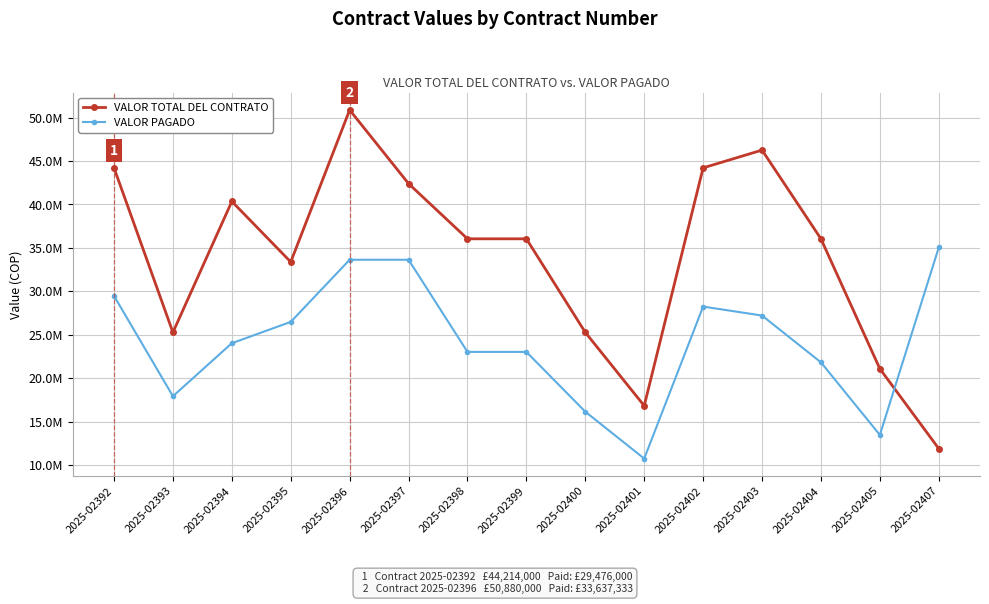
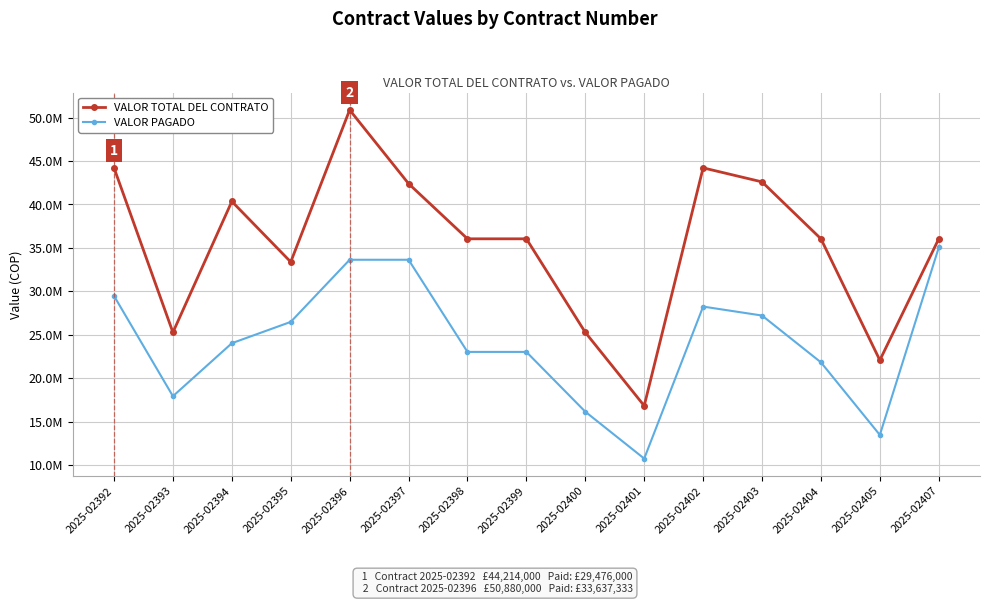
VALOR TOTAL DEL CONTRATO, 2025-02403: 46000000 -> 43000000
VALOR TOTAL DEL CONTRATO, 2025-02405: 21000000 -> 22000000
VALOR TOTAL DEL CONTRATO, 2025-02407: 12000000 -> 36000000
